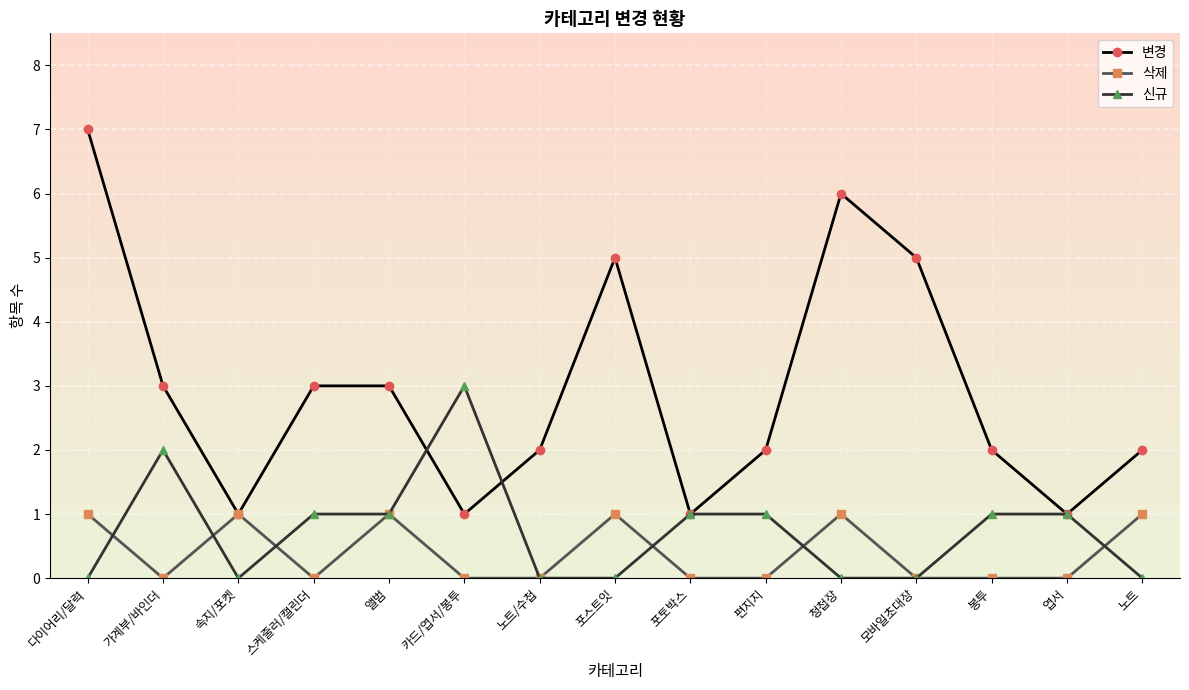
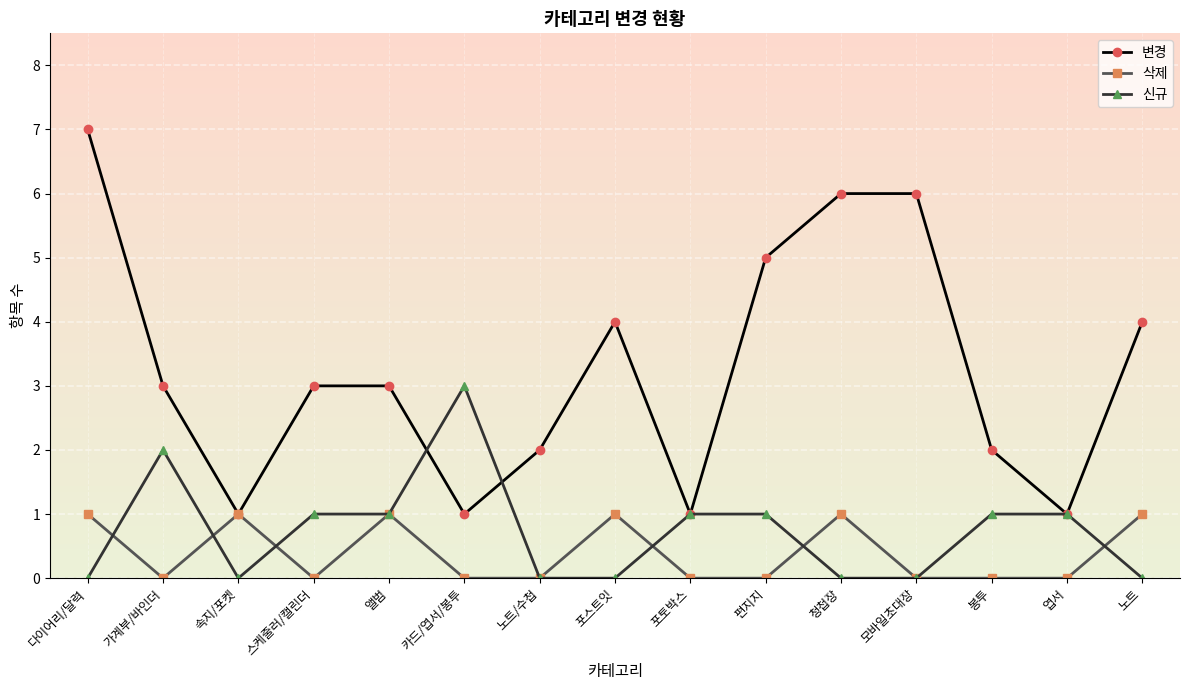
변경, 포스트잇: 5 -> 4
변경, 편지지: 2 -> 5
변경, 모바일초대장: 5 -> 6
변경, 노트: 2 -> 4
